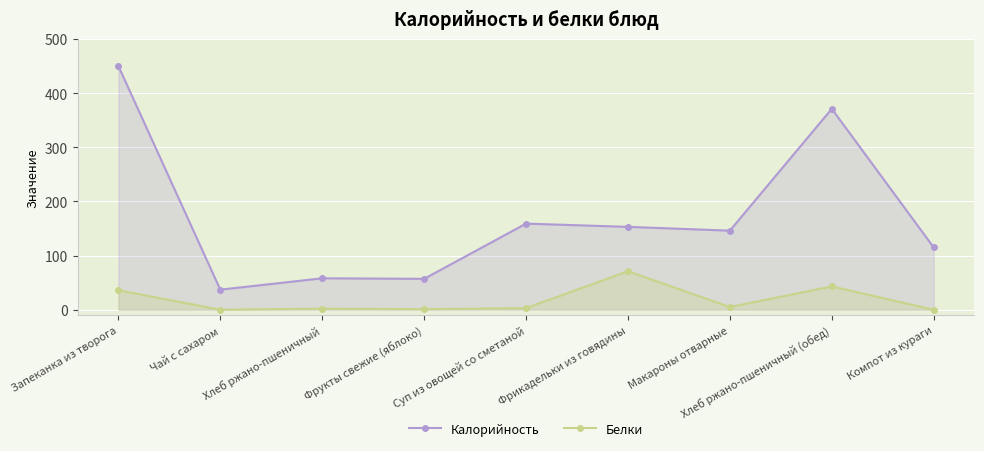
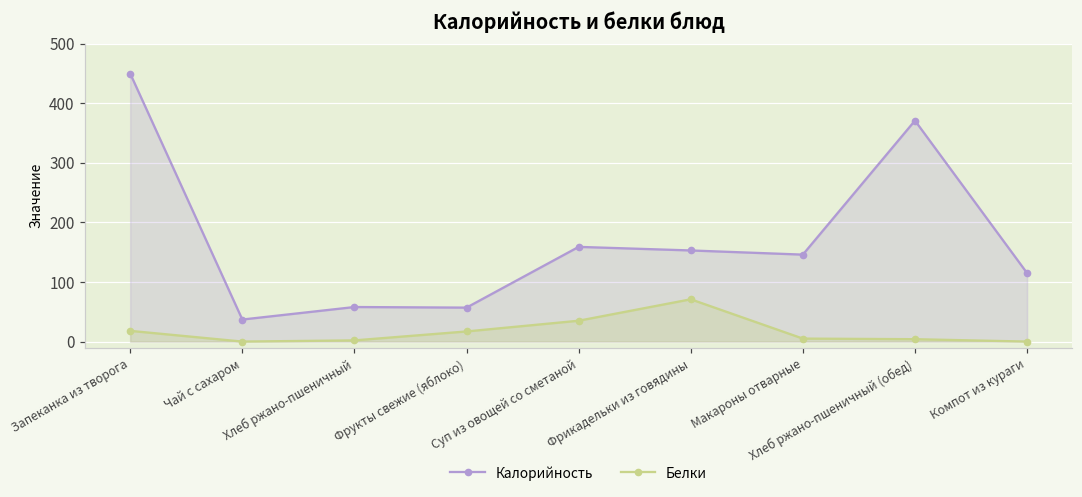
Белки, Запеканка из творога: 40 -> 20
Белки, Фрукты свежие (яблоко): 0 -> 20
Белки, Суп из овощей со сметаной: 0 -> 40
Белки, Хлеб ржано-пшеничный (обед): 40 -> 0
